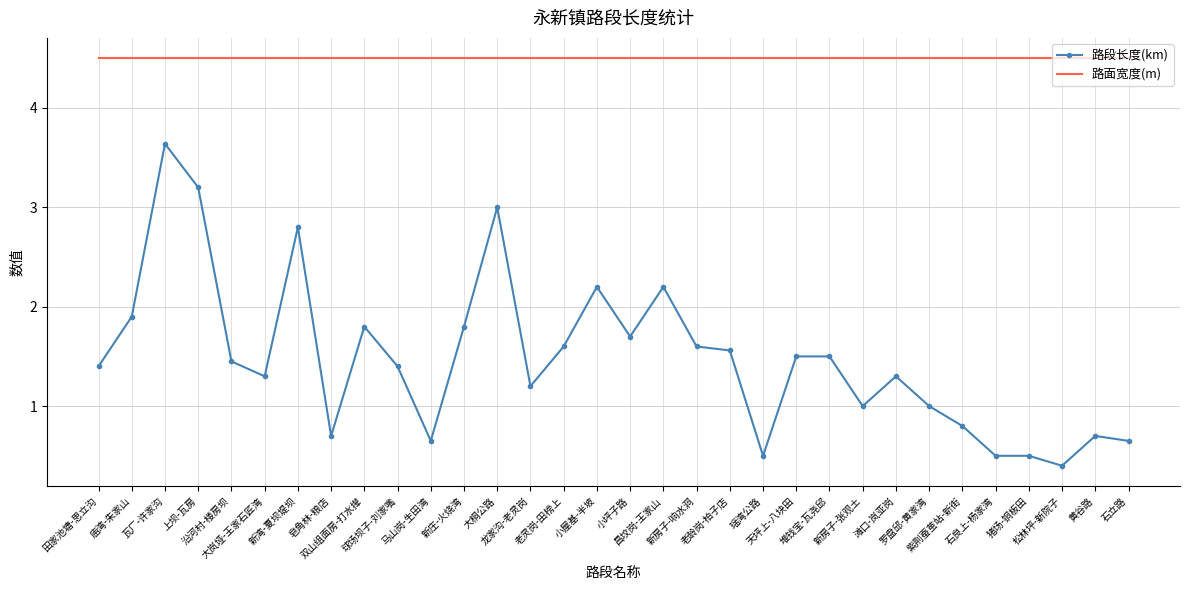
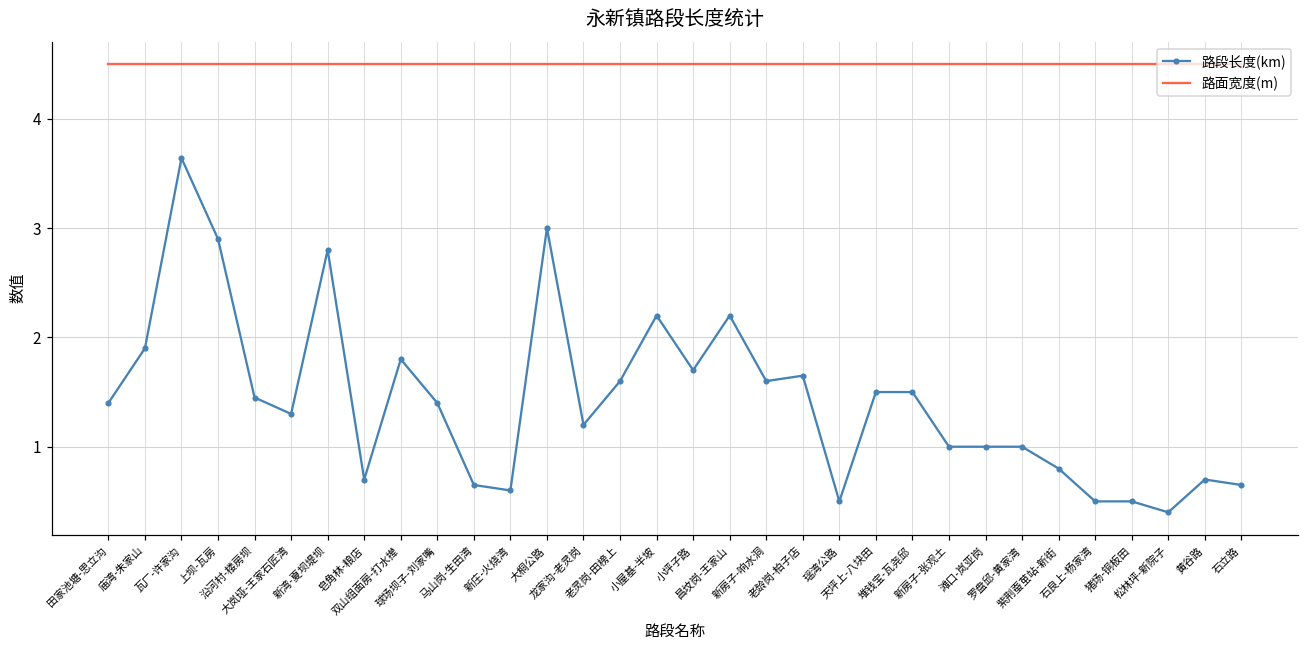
路段长度(km), 上坝-瓦房: 3.2 -> 2.9
路段长度(km), 新庄-火烧湾: 1.8 -> 0.6
路段长度(km), 老龄岗-柏子店: 1.6 -> 1.7
路段长度(km), 滩口-岚亚岗: 1.3 -> 1.0
